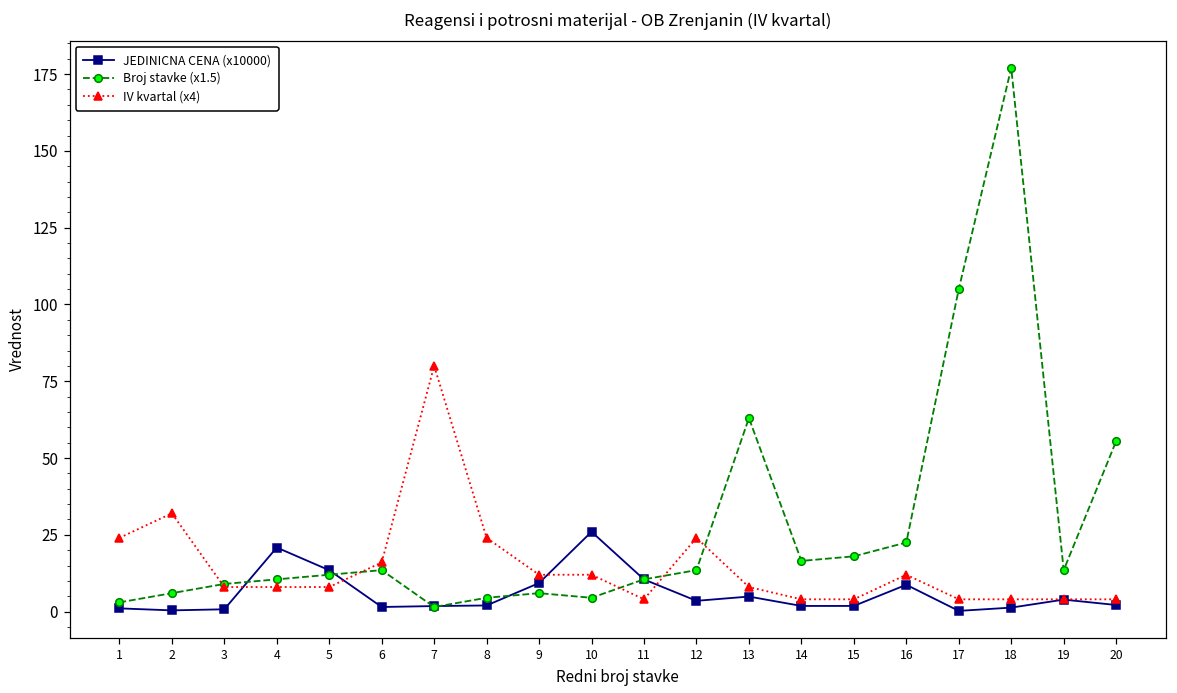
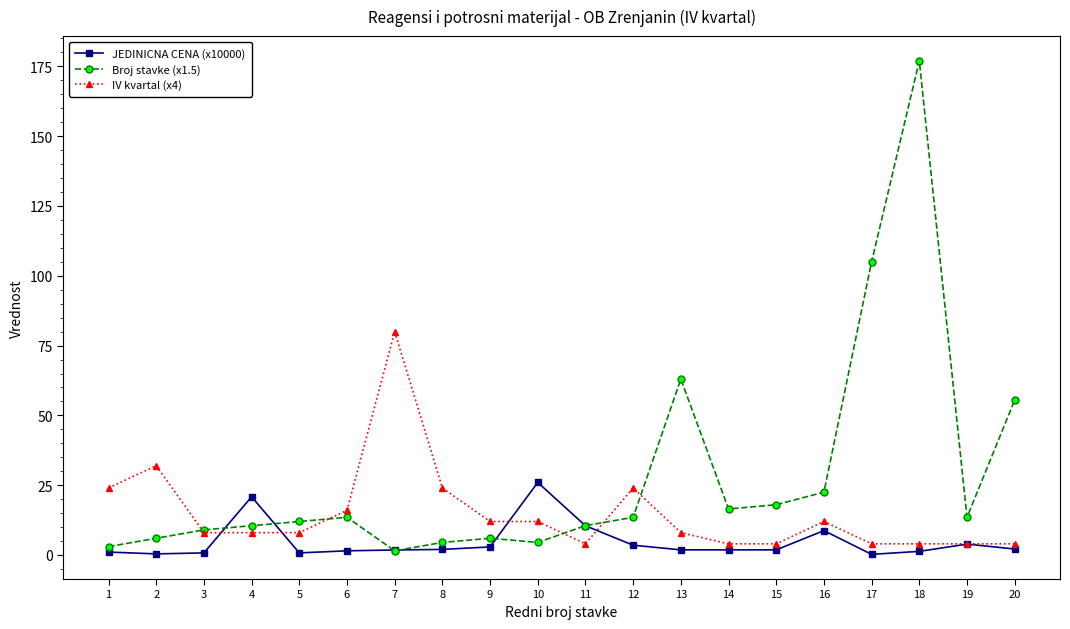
JEDINICNA CENA (x10000), 5: 13 -> 1
JEDINICNA CENA (x10000), 9: 9 -> 3
JEDINICNA CENA (x10000), 13: 5 -> 2
